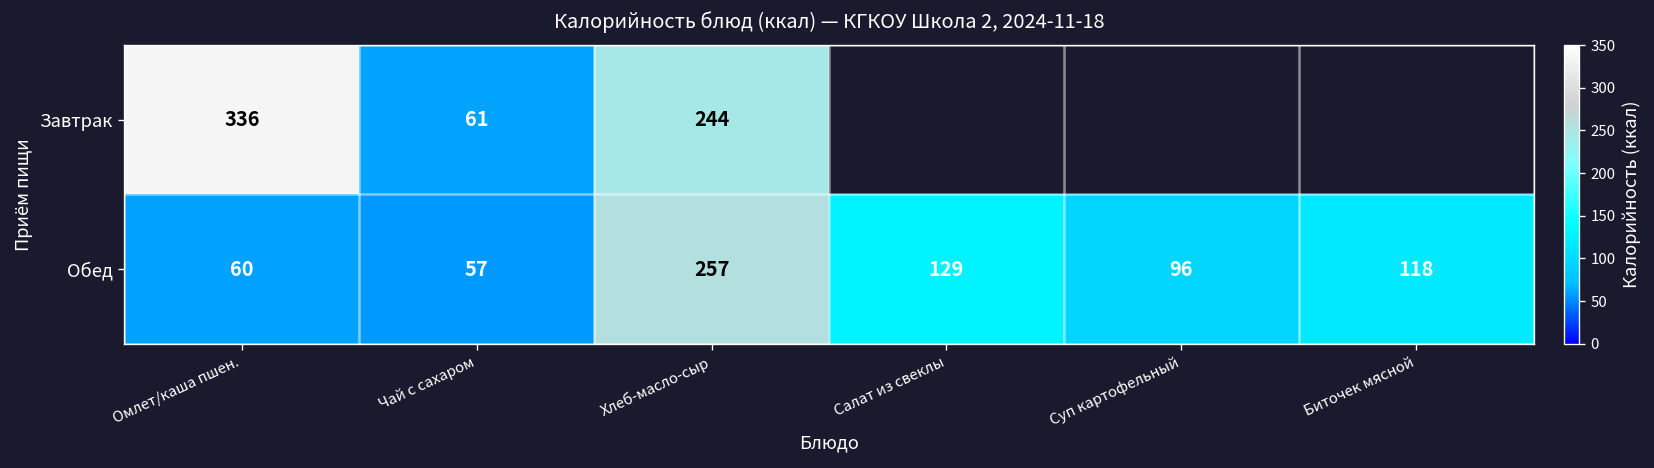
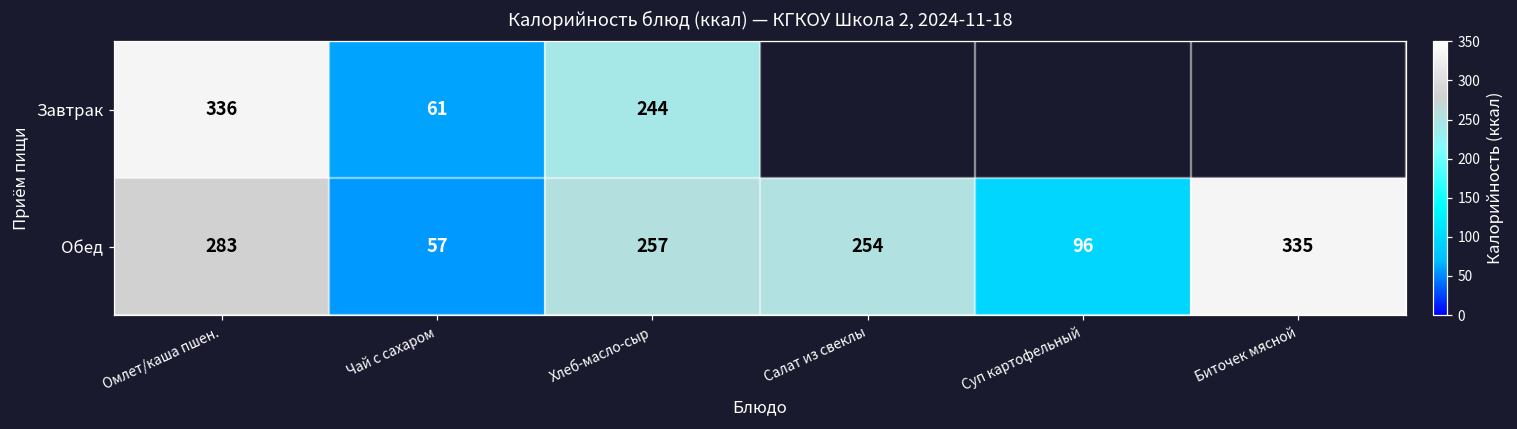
Обед, Омлет/каша пшен.: 60 -> 283
Обед, Салат из свеклы: 129 -> 254
Обед, Биточек мясной: 118 -> 335
